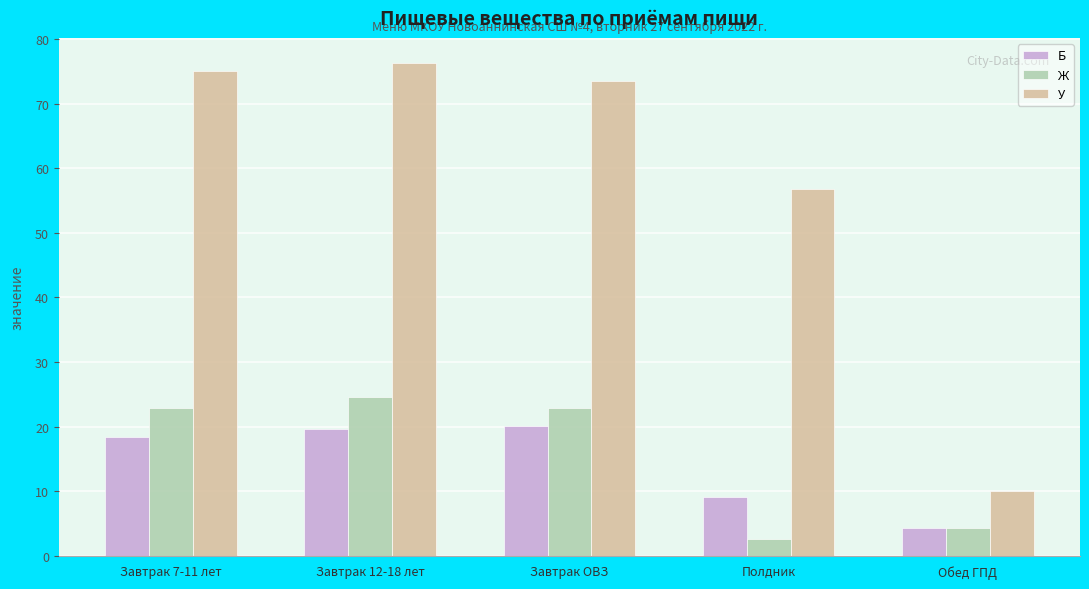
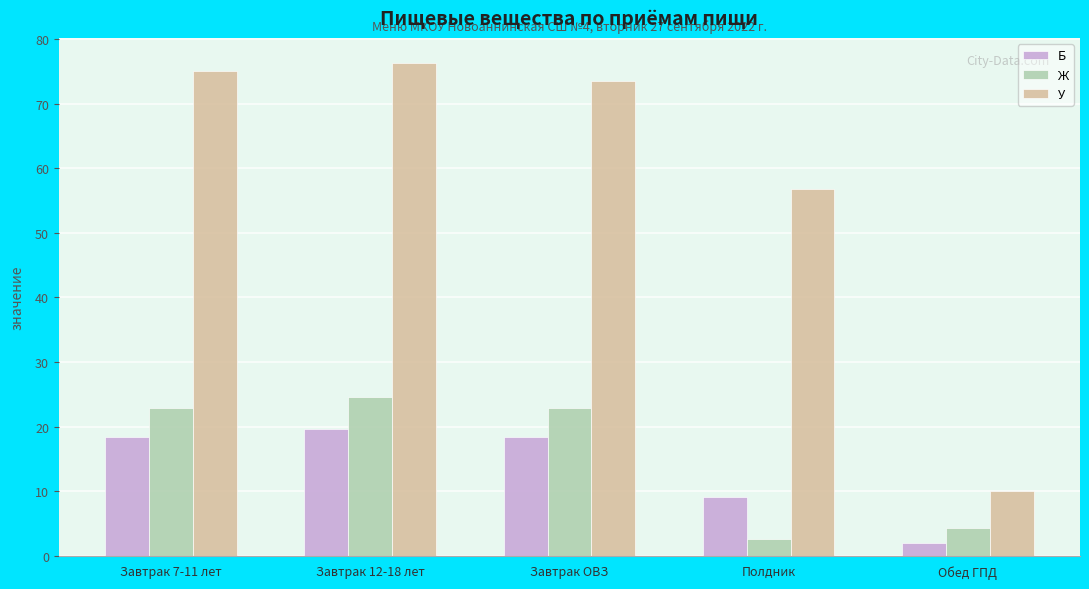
Б, Завтрак ОВЗ: 20 -> 18
Б, Обед ГПД: 4 -> 2
